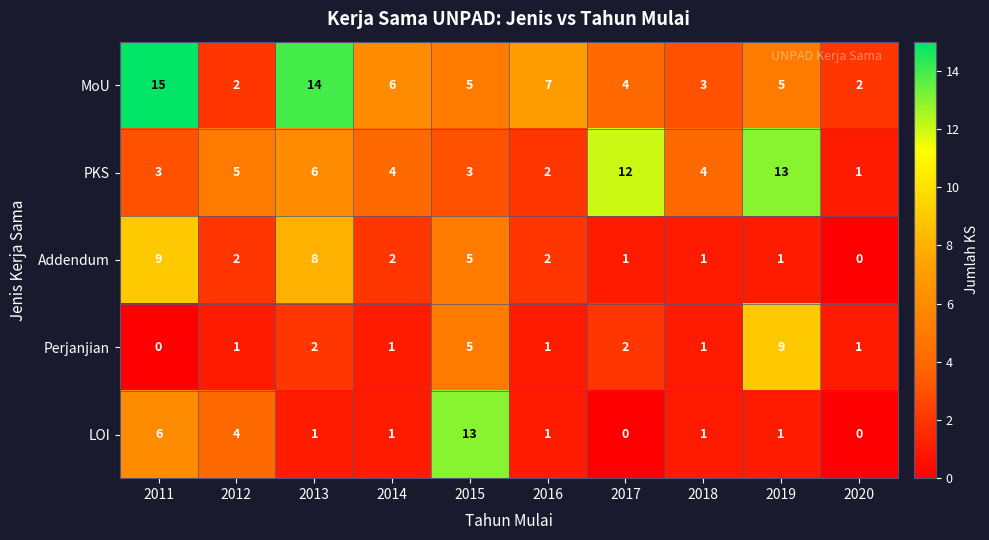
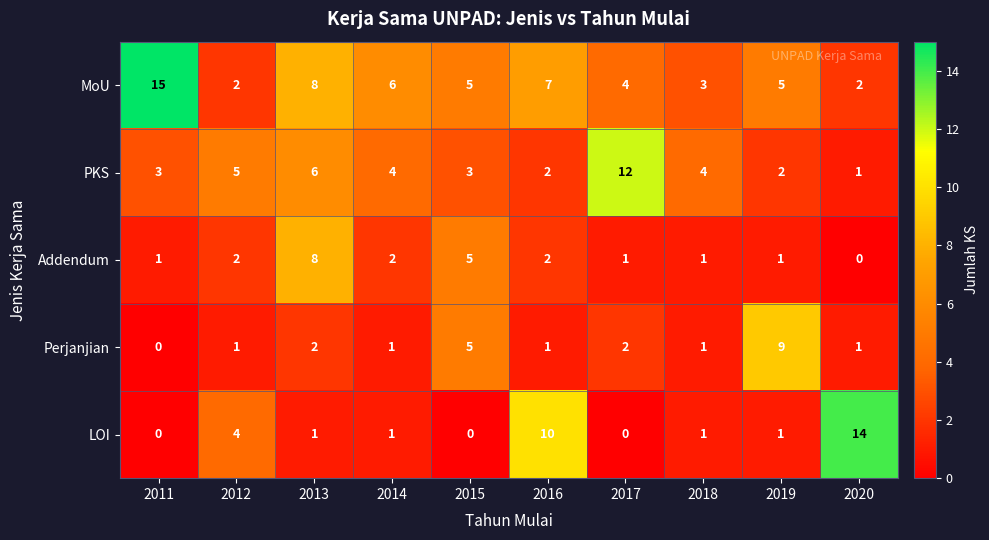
MoU, 2013: 14 -> 8
PKS, 2019: 13 -> 2
Addendum, 2011: 9 -> 1
LOI, 2011: 6 -> 0
LOI, 2015: 13 -> 0
LOI, 2016: 1 -> 10
LOI, 2020: 0 -> 14
